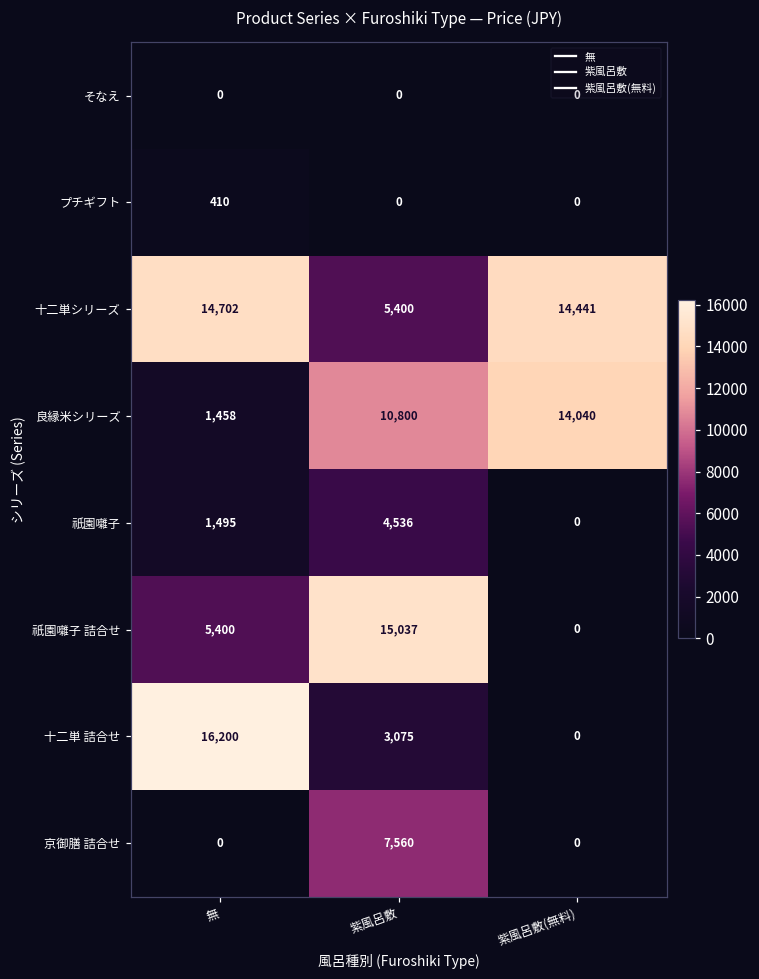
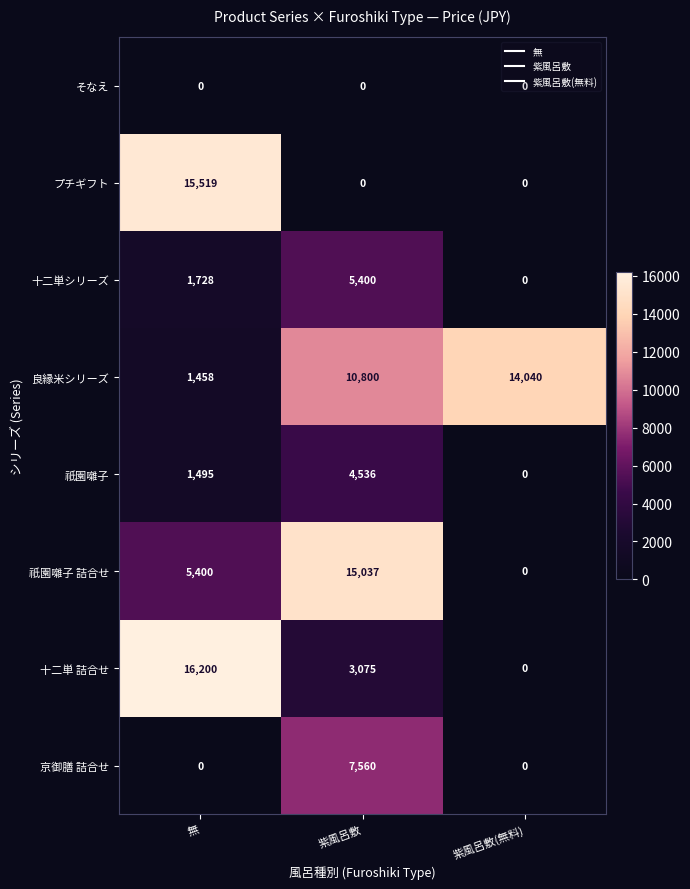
プチギフト, 無: 410 -> 15,519
十二単シリーズ, 無: 14,702 -> 1,728
十二単シリーズ, 紫風呂敷(無料): 14,441 -> 0
